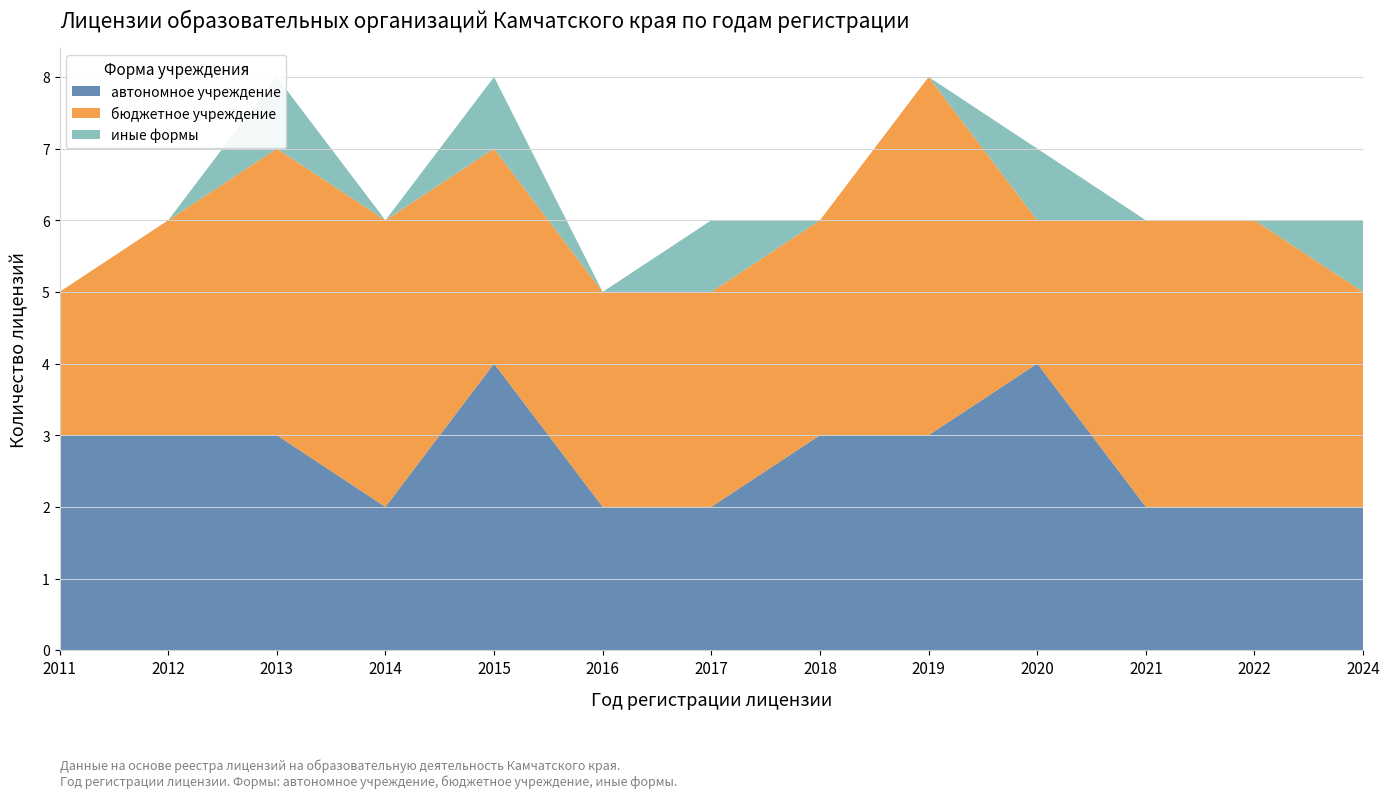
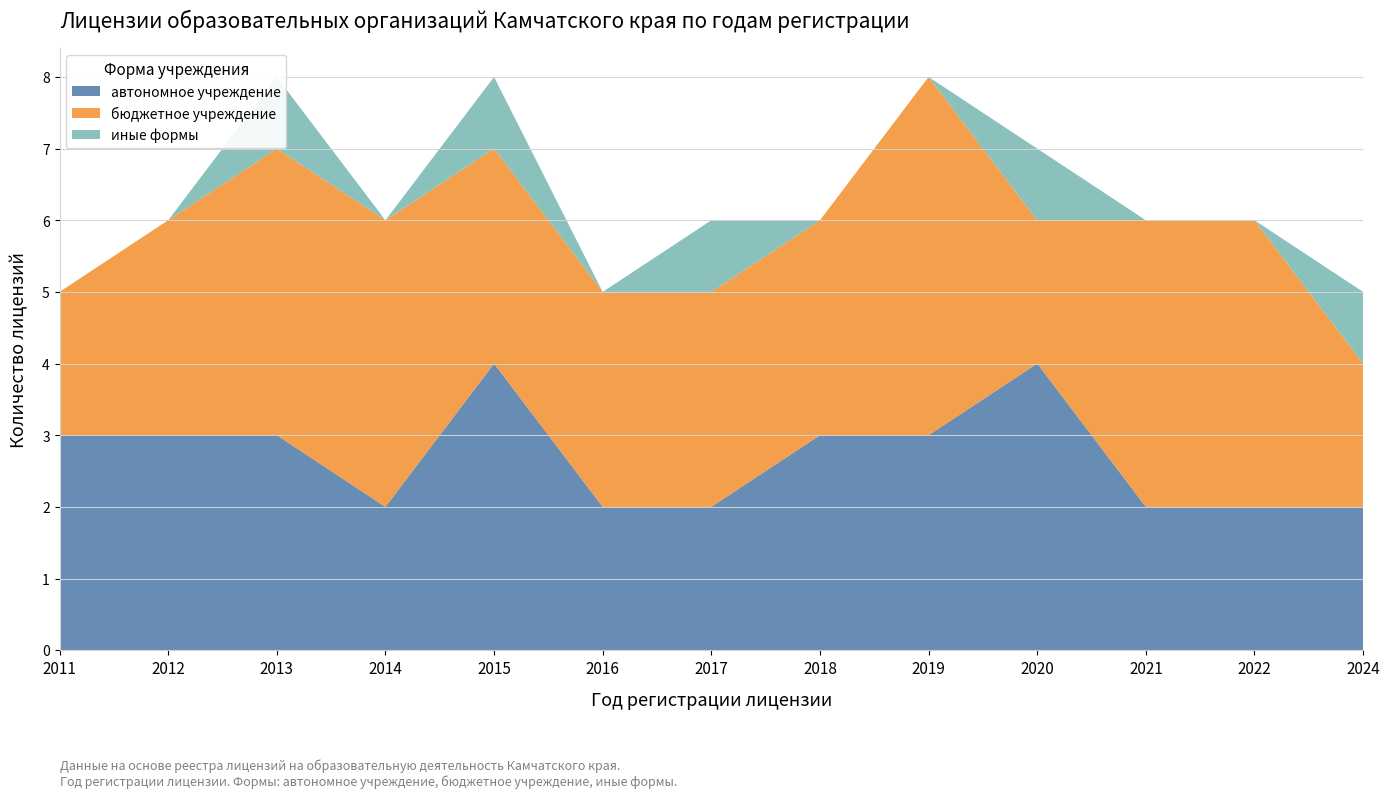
бюджетное учреждение, 2024: 3 -> 2
